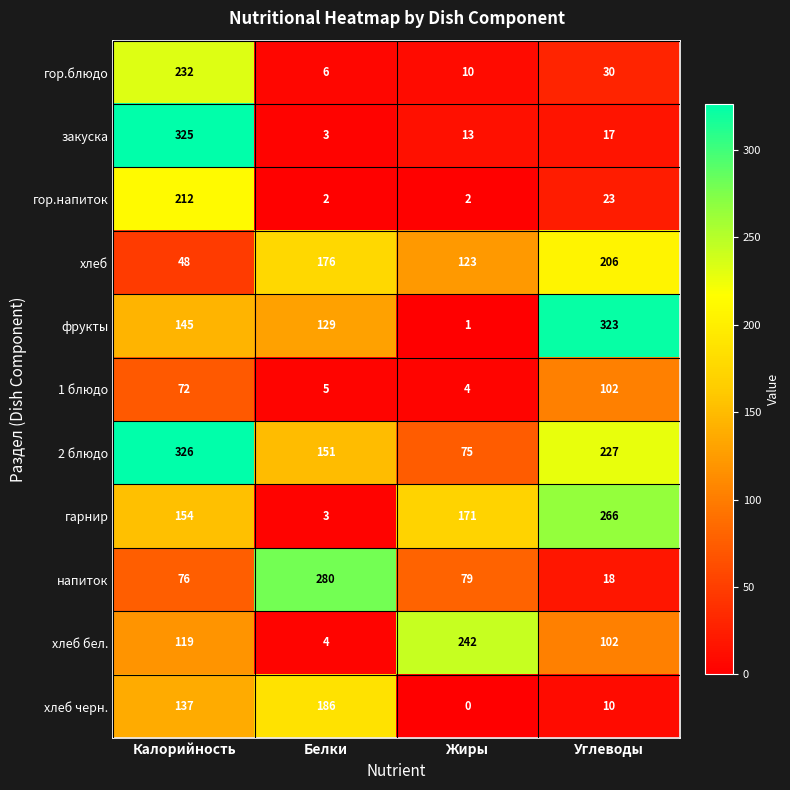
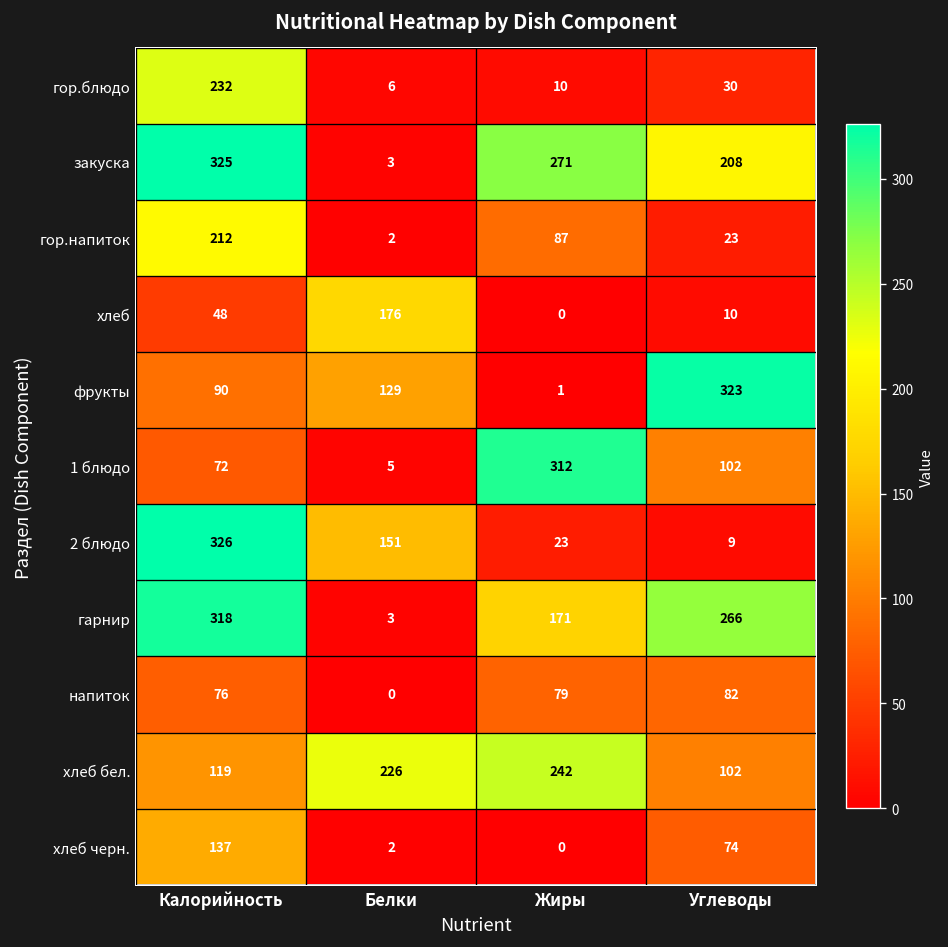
закуска, Жиры: 13 -> 271
закуска, Углеводы: 17 -> 208
гор.напиток, Жиры: 2 -> 87
хлеб, Жиры: 123 -> 0
хлеб, Углеводы: 206 -> 10
фрукты, Калорийность: 145 -> 90
1 блюдо, Жиры: 4 -> 312
2 блюдо, Жиры: 75 -> 23
2 блюдо, Углеводы: 227 -> 9
гарнир, Калорийность: 154 -> 318
напиток, Белки: 280 -> 0
напиток, Углеводы: 18 -> 82
хлеб бел., Белки: 4 -> 226
хлеб черн., Белки: 186 -> 2
хлеб черн., Углеводы: 10 -> 74
